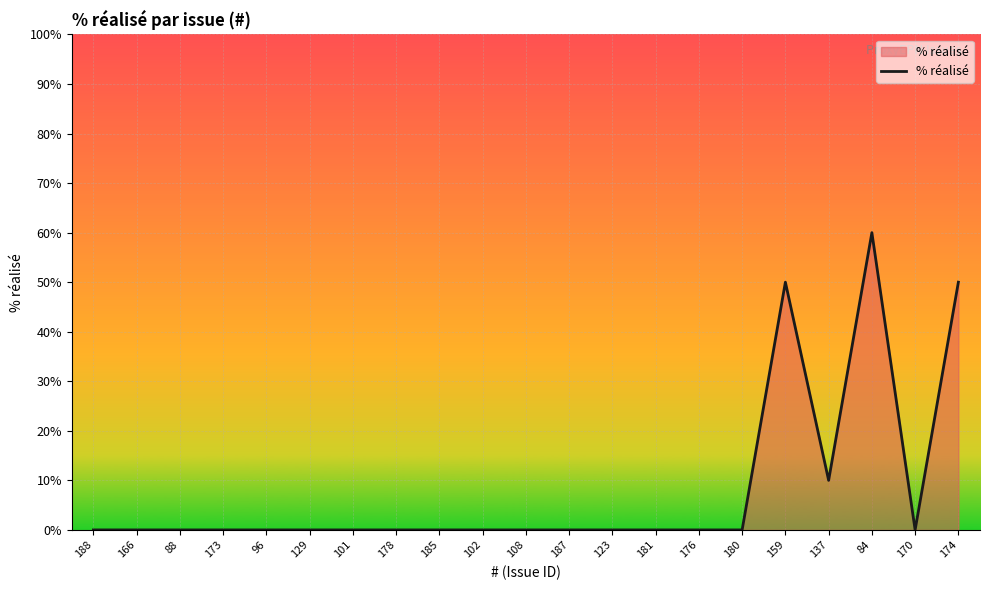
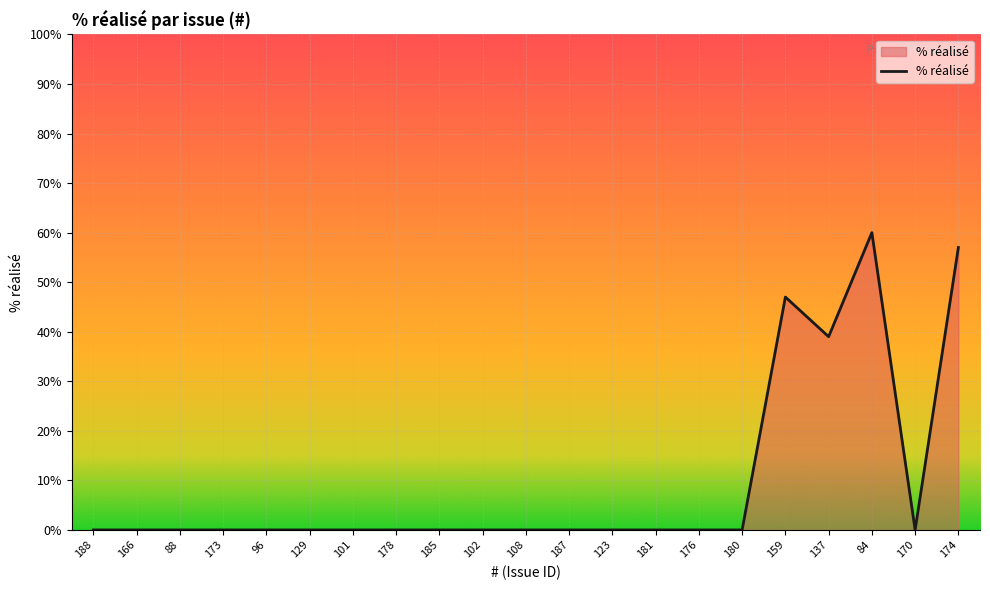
159: 50% -> 47%
137: 10% -> 39%
174: 50% -> 57%
